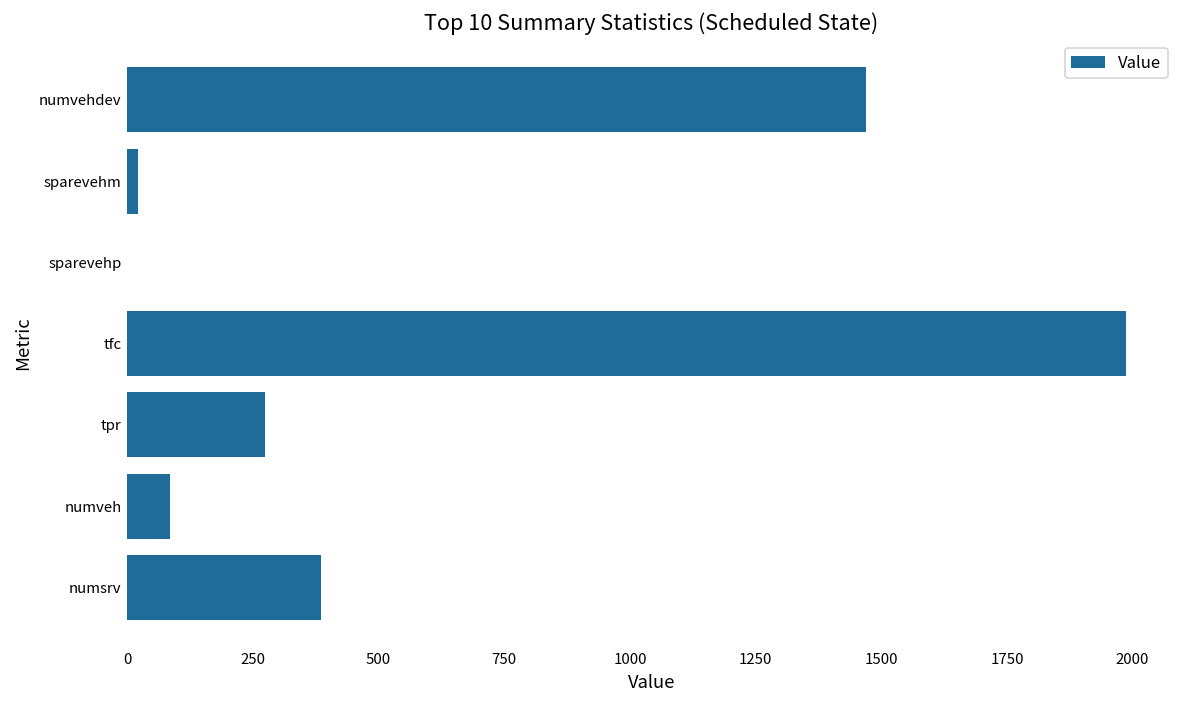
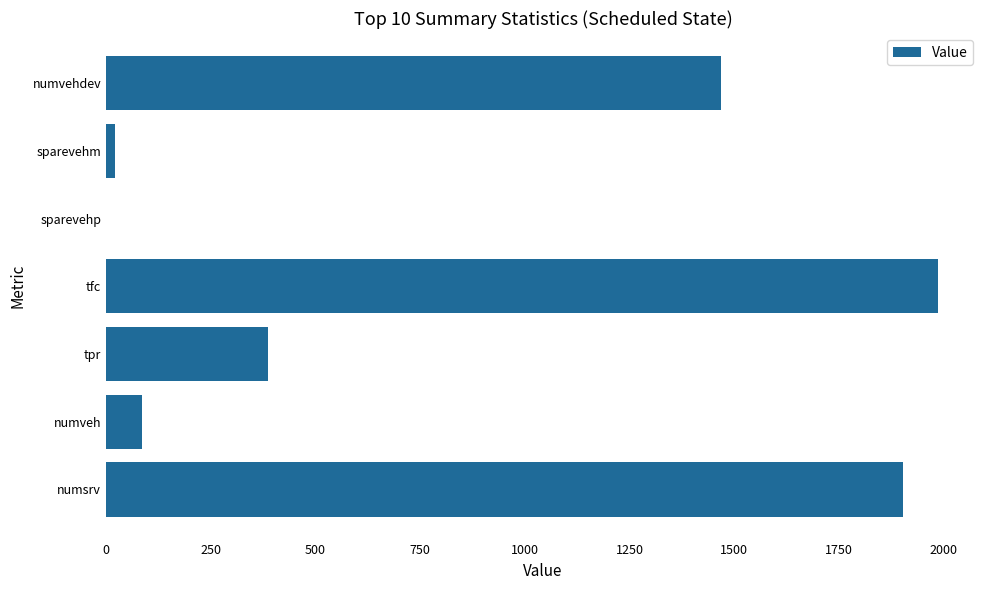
tpr: 270 -> 390
numsrv: 390 -> 1900
